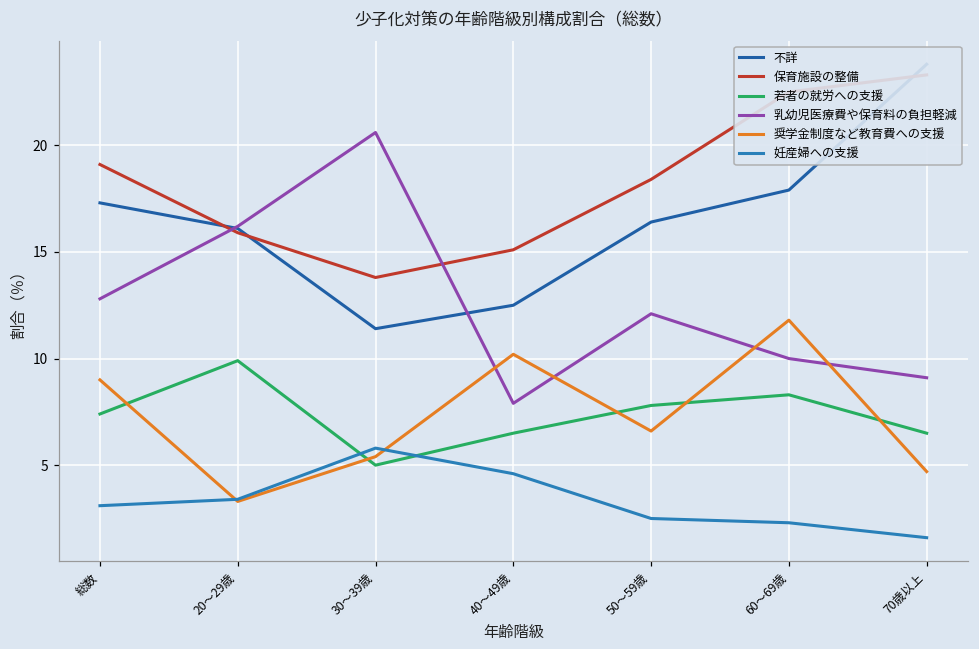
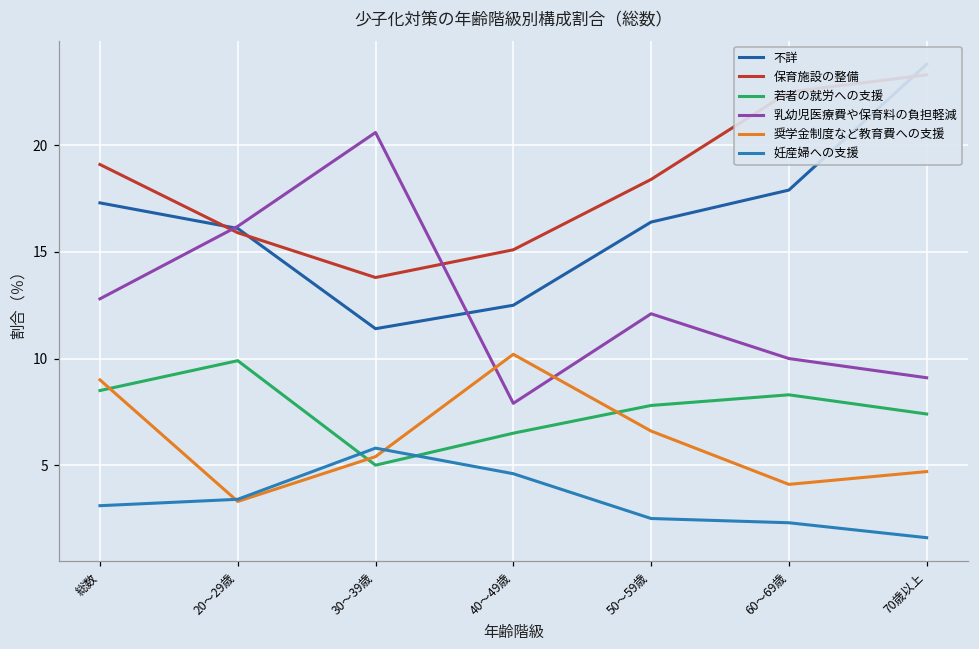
若者の就労への支援, 総数: 7.4 -> 8.5
奨学金制度など教育費への支援, 60～69歳: 11.8 -> 4.1
若者の就労への支援, 70歳以上: 6.5 -> 7.4
